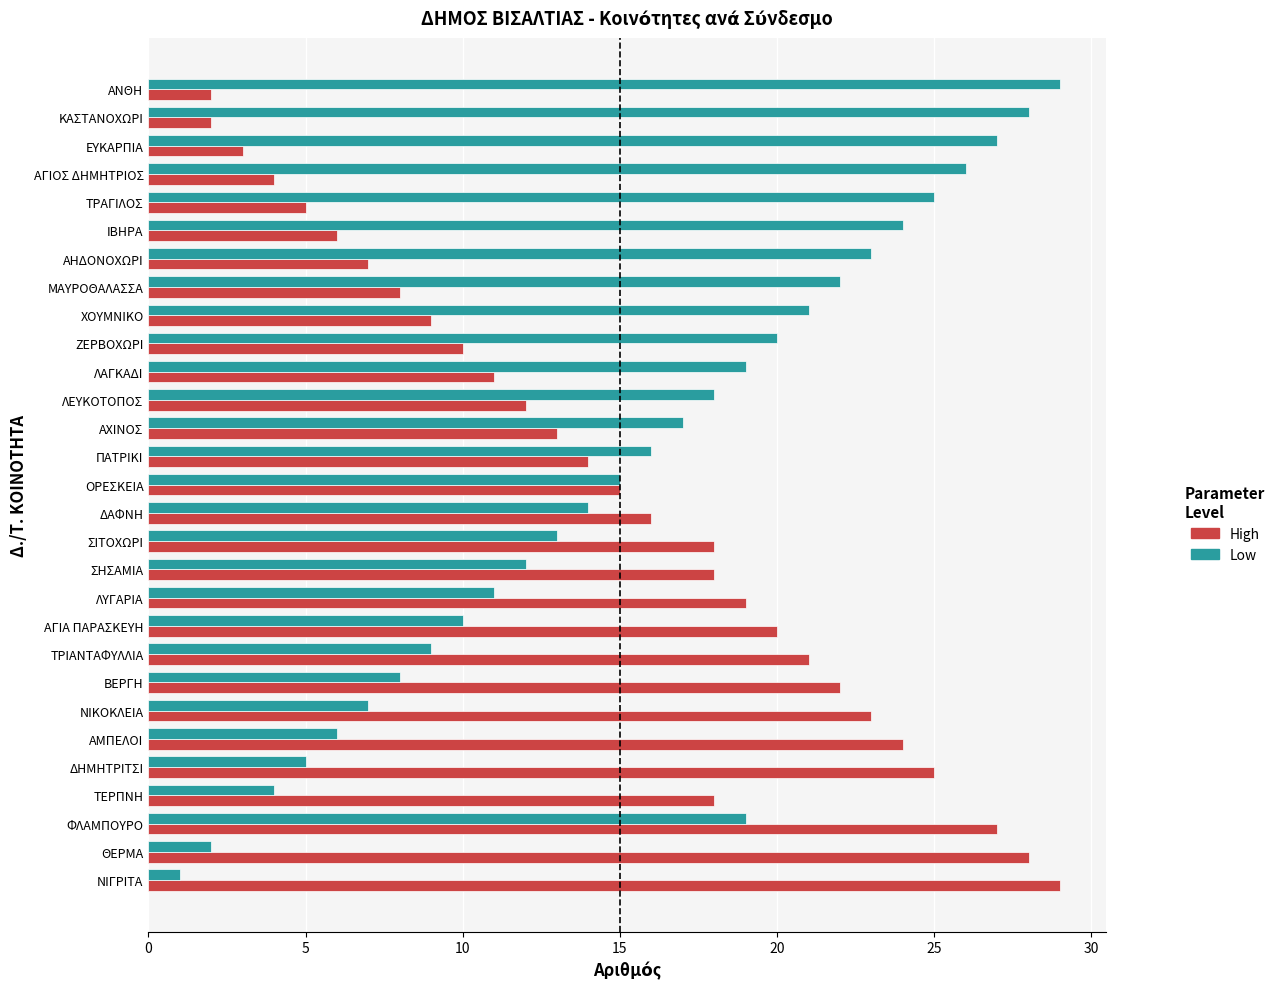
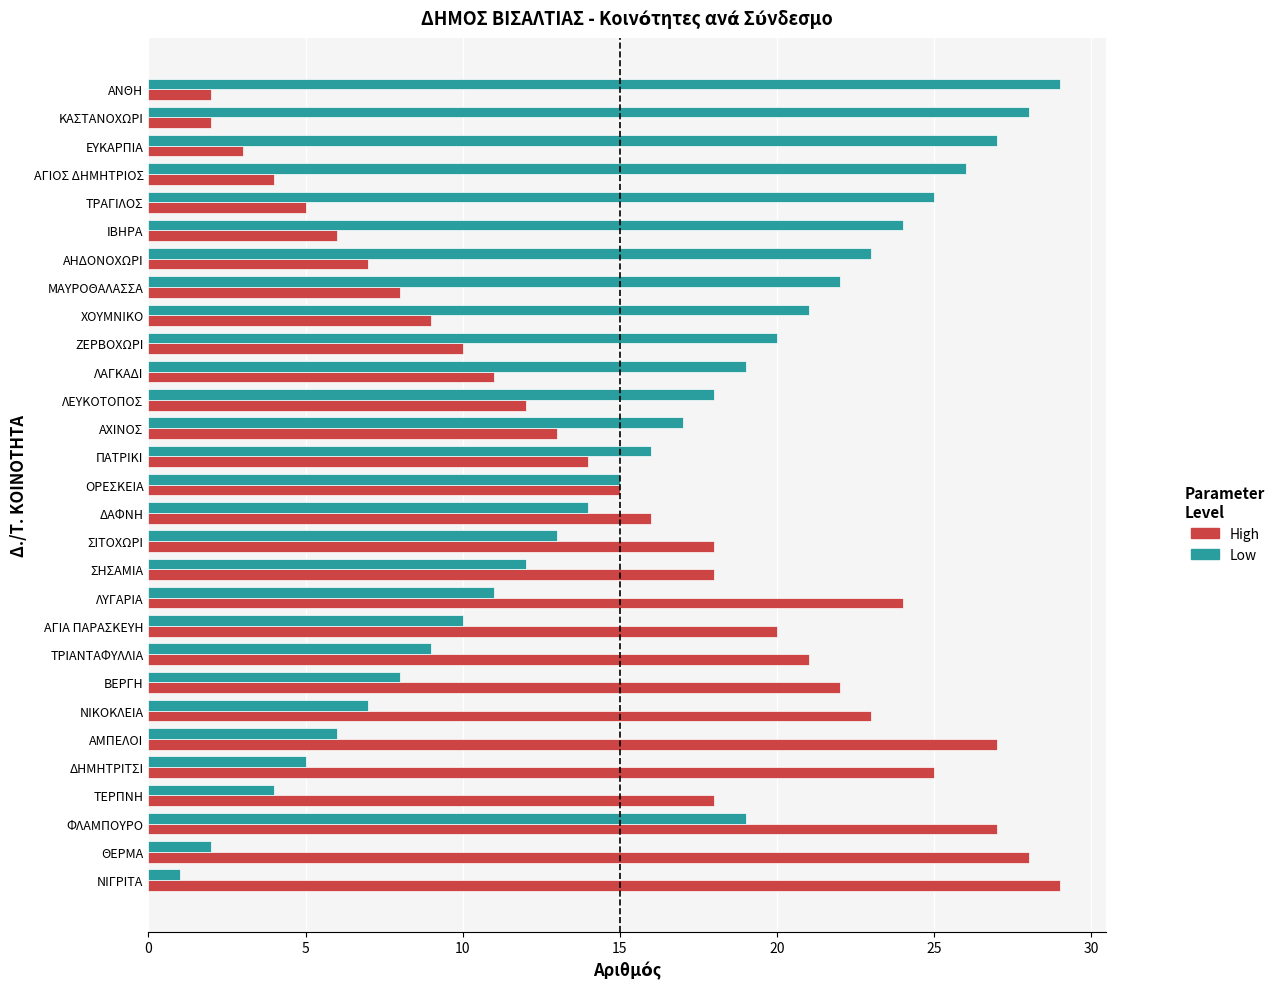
High, ΛΥΓΑΡΙΑ: 19 -> 24
High, ΑΜΠΕΛΟΙ: 24 -> 27
